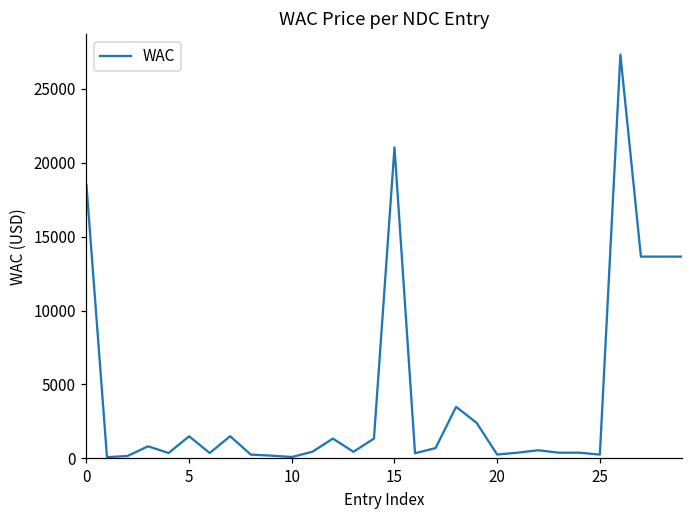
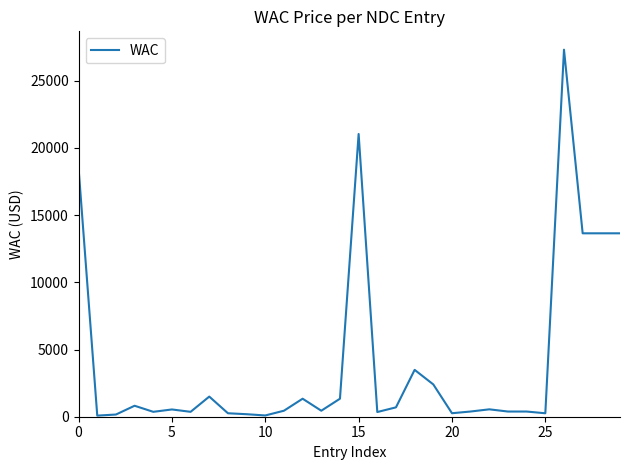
5: 1500 -> 500
